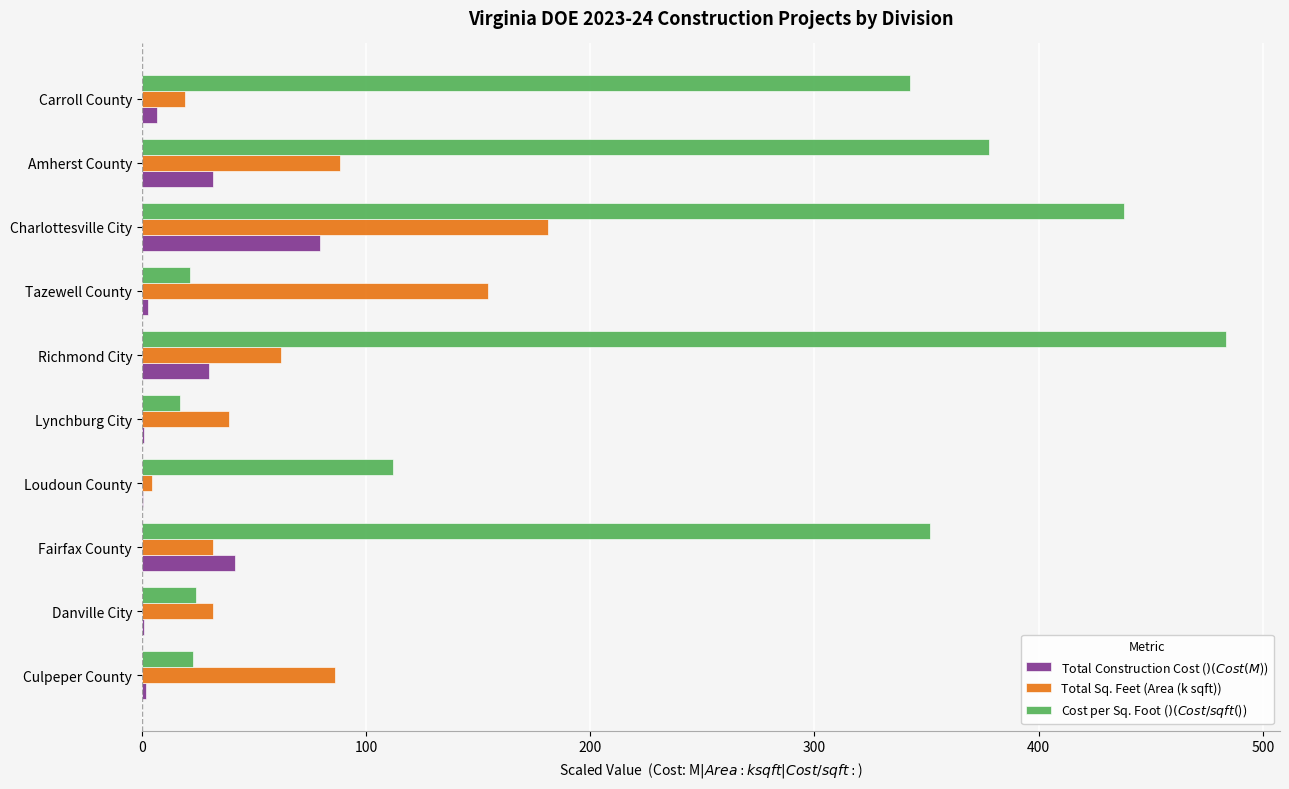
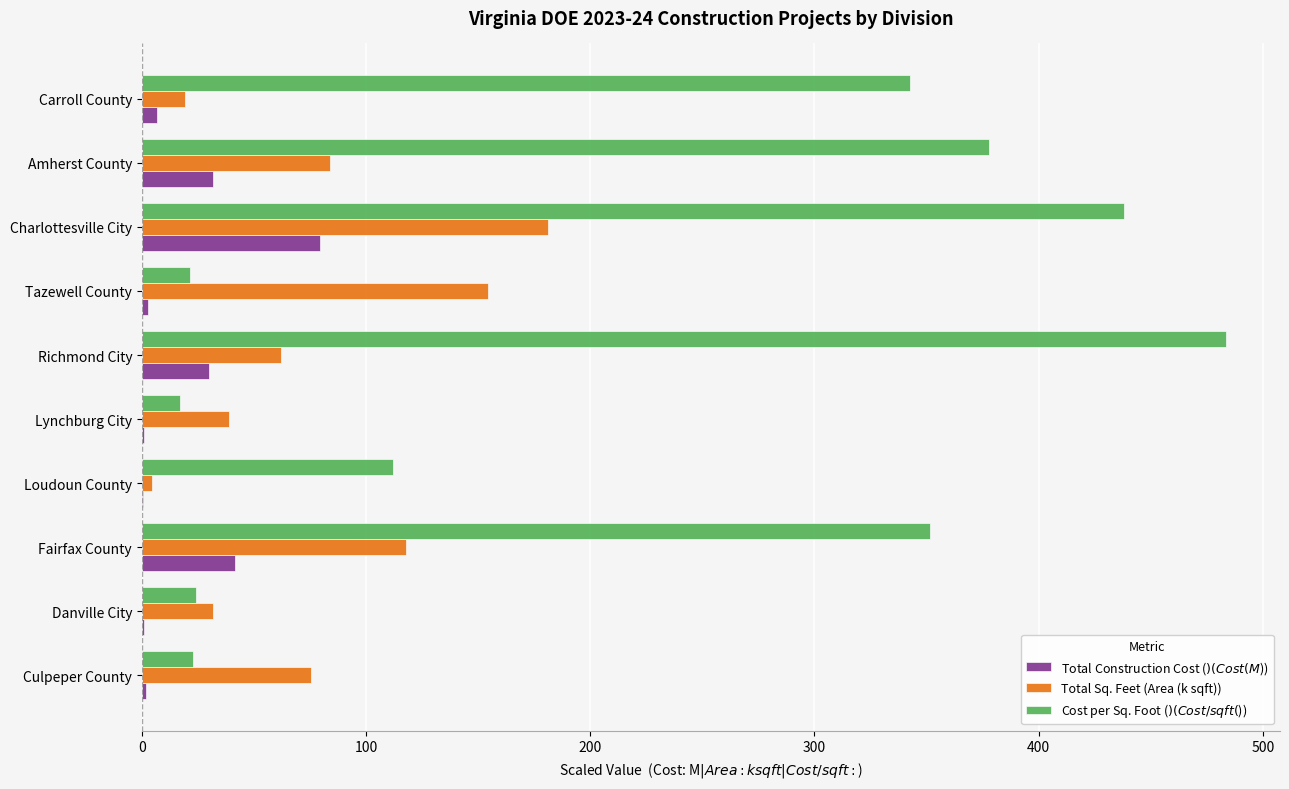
Total Sq. Feet (Area (k sqft)), Amherst County: 89 -> 84
Total Sq. Feet (Area (k sqft)), Fairfax County: 32 -> 118
Total Sq. Feet (Area (k sqft)), Culpeper County: 86 -> 76
